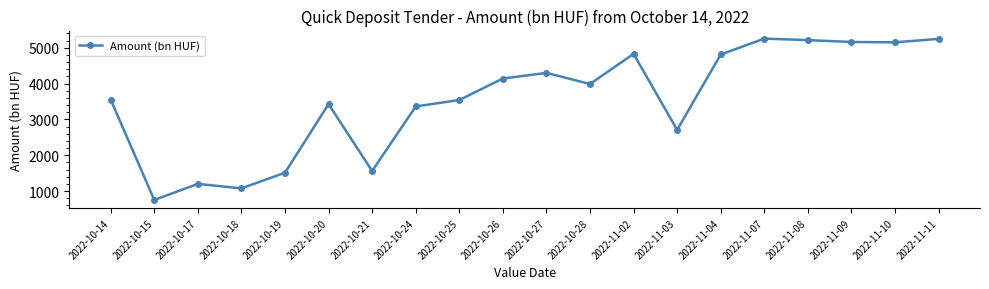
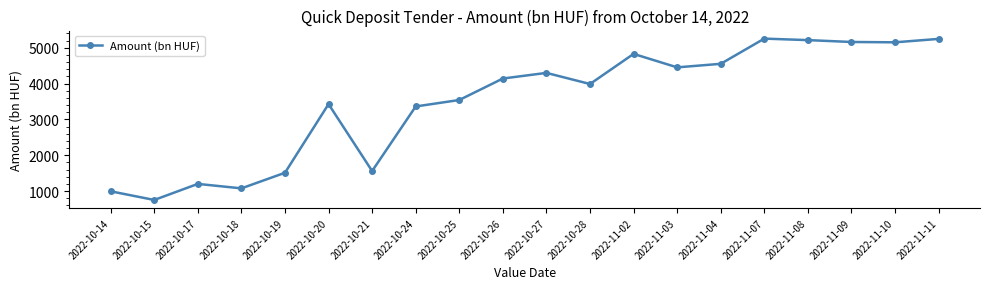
2022-10-14: 3600 -> 1000
2022-11-03: 2700 -> 4500
2022-11-04: 4800 -> 4600
